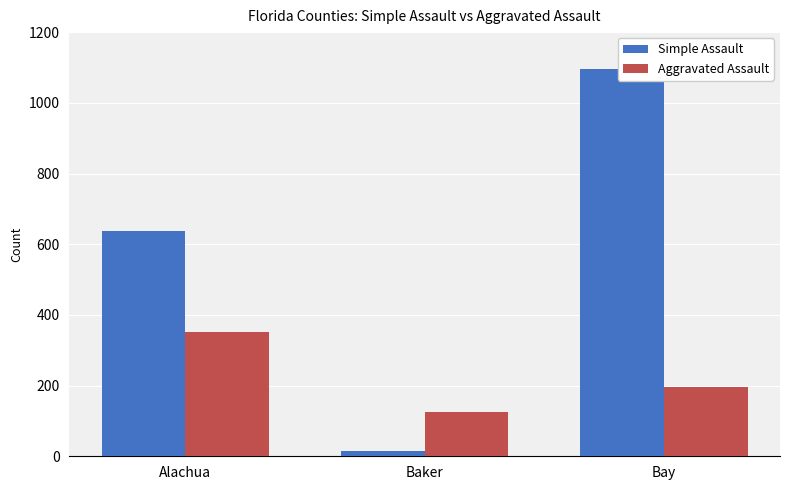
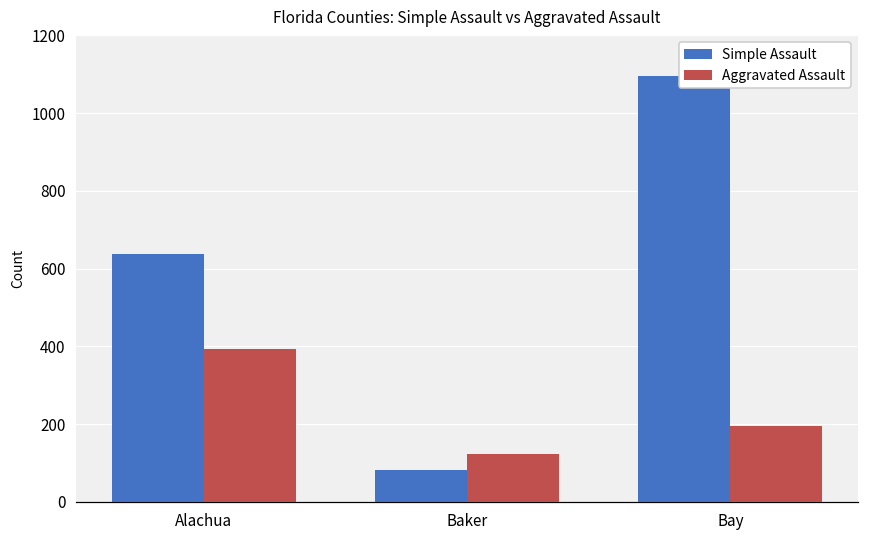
Aggravated Assault, Alachua: 350 -> 390
Simple Assault, Baker: 20 -> 80
